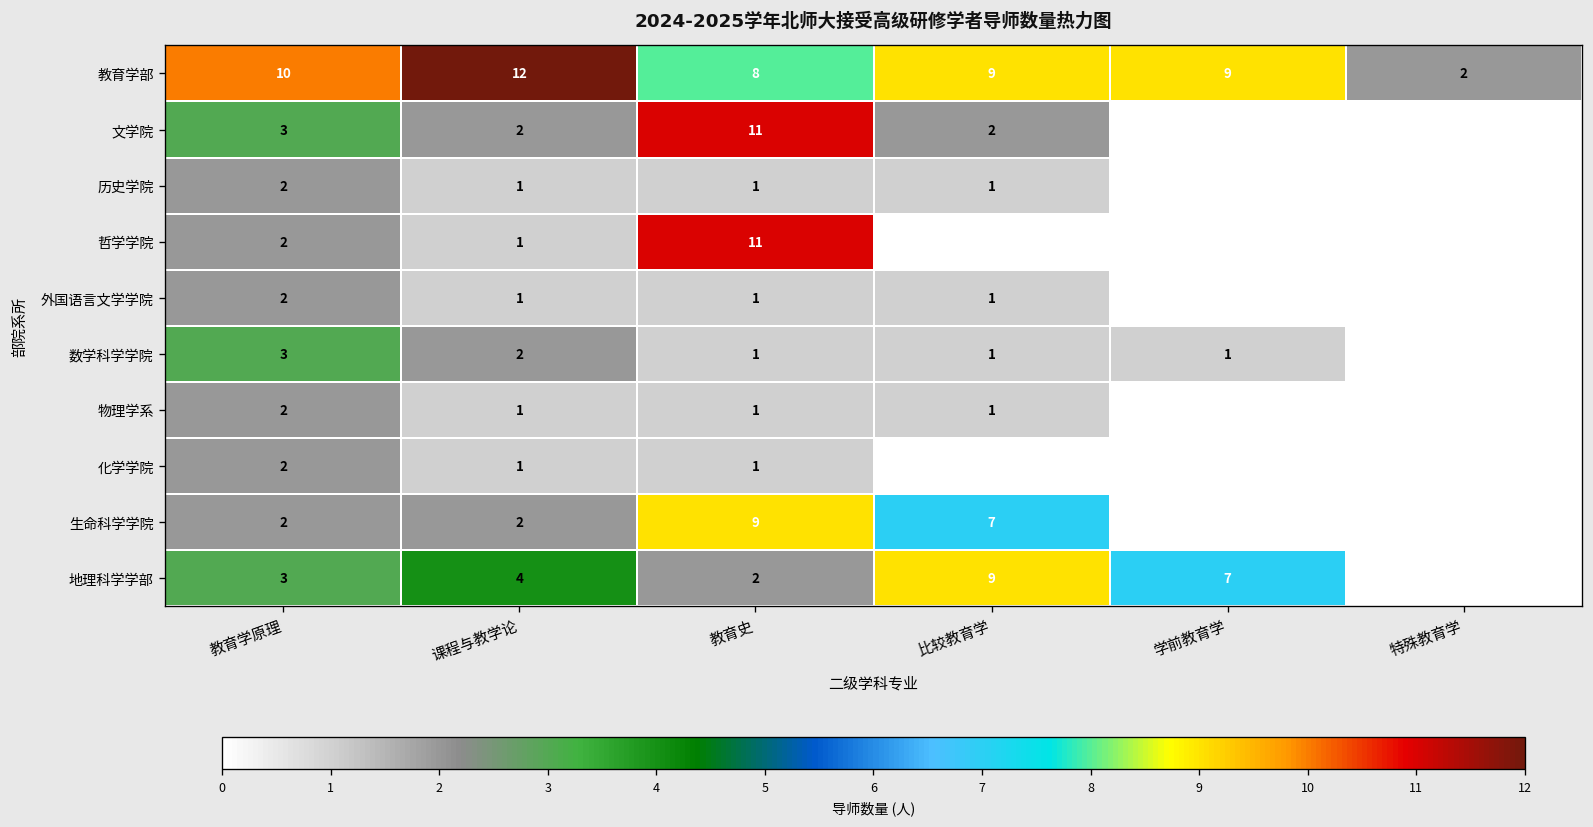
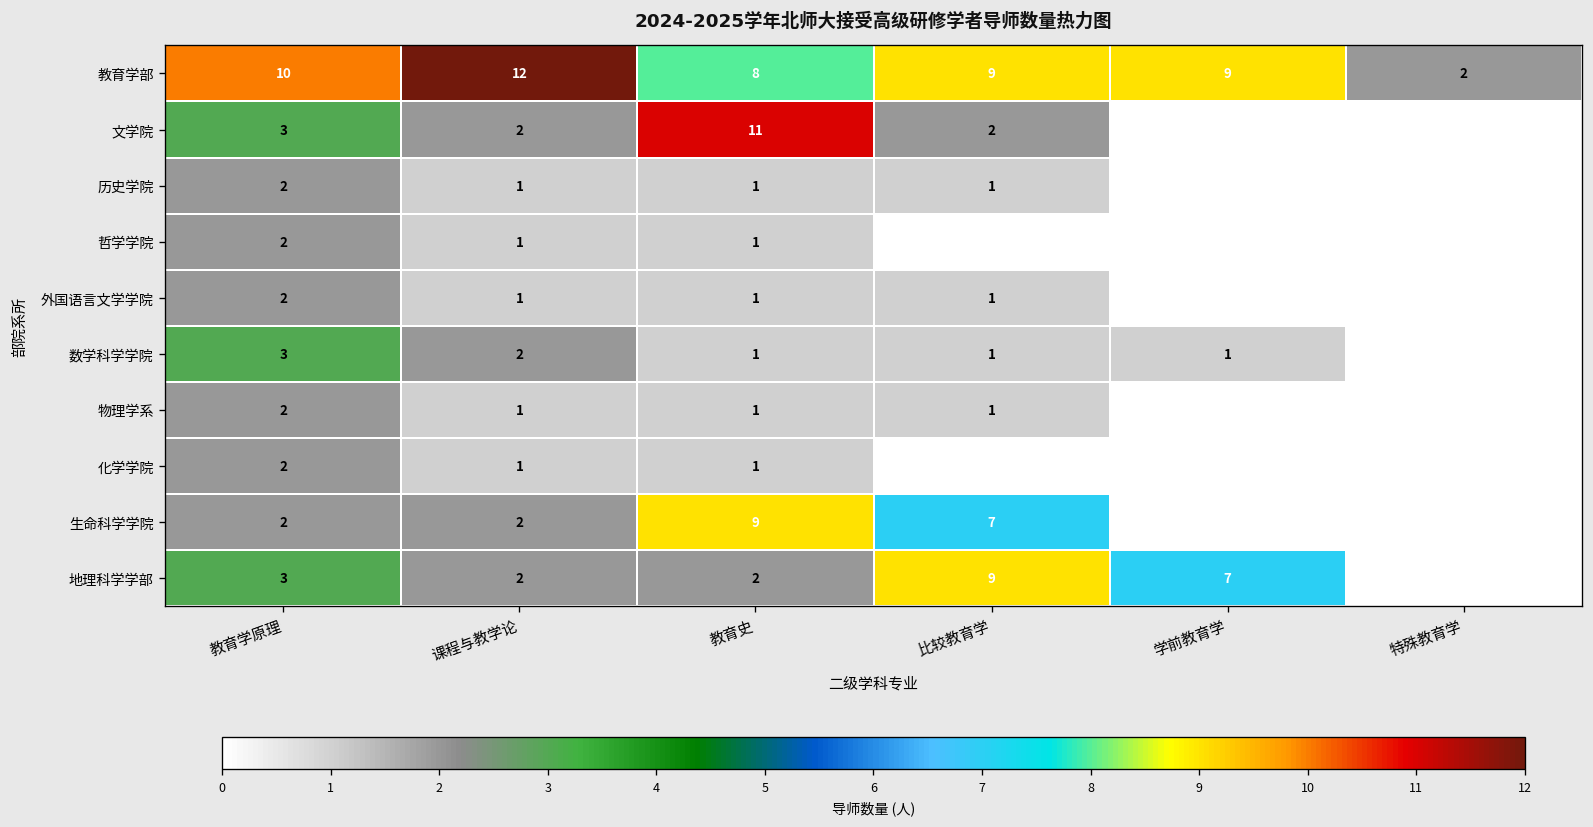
哲学学院, 教育史: 11 -> 1
地理科学学部, 课程与教学论: 4 -> 2
